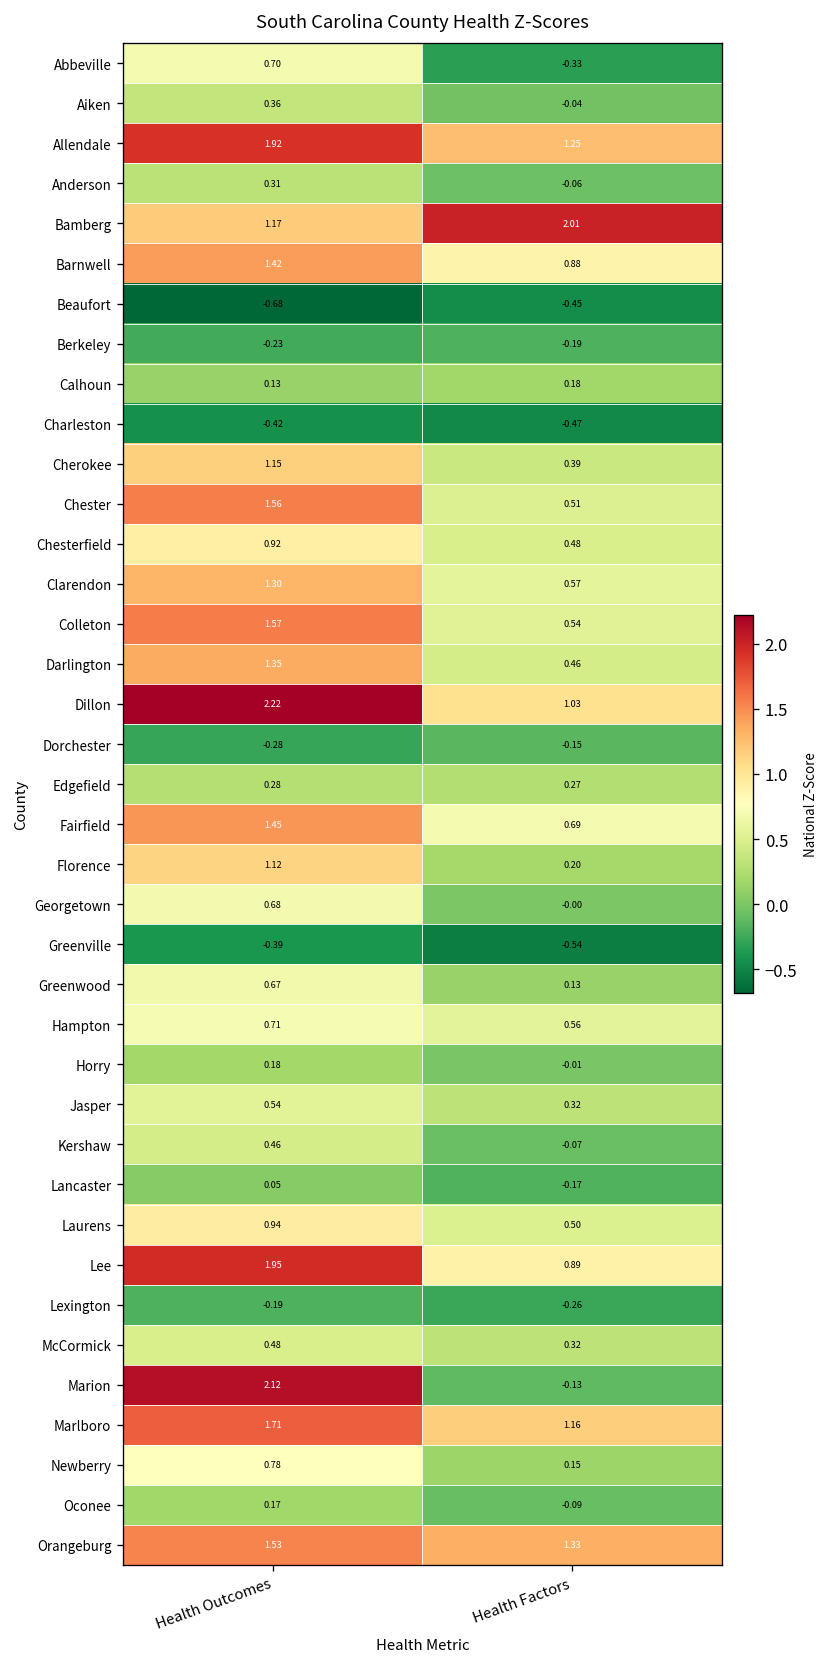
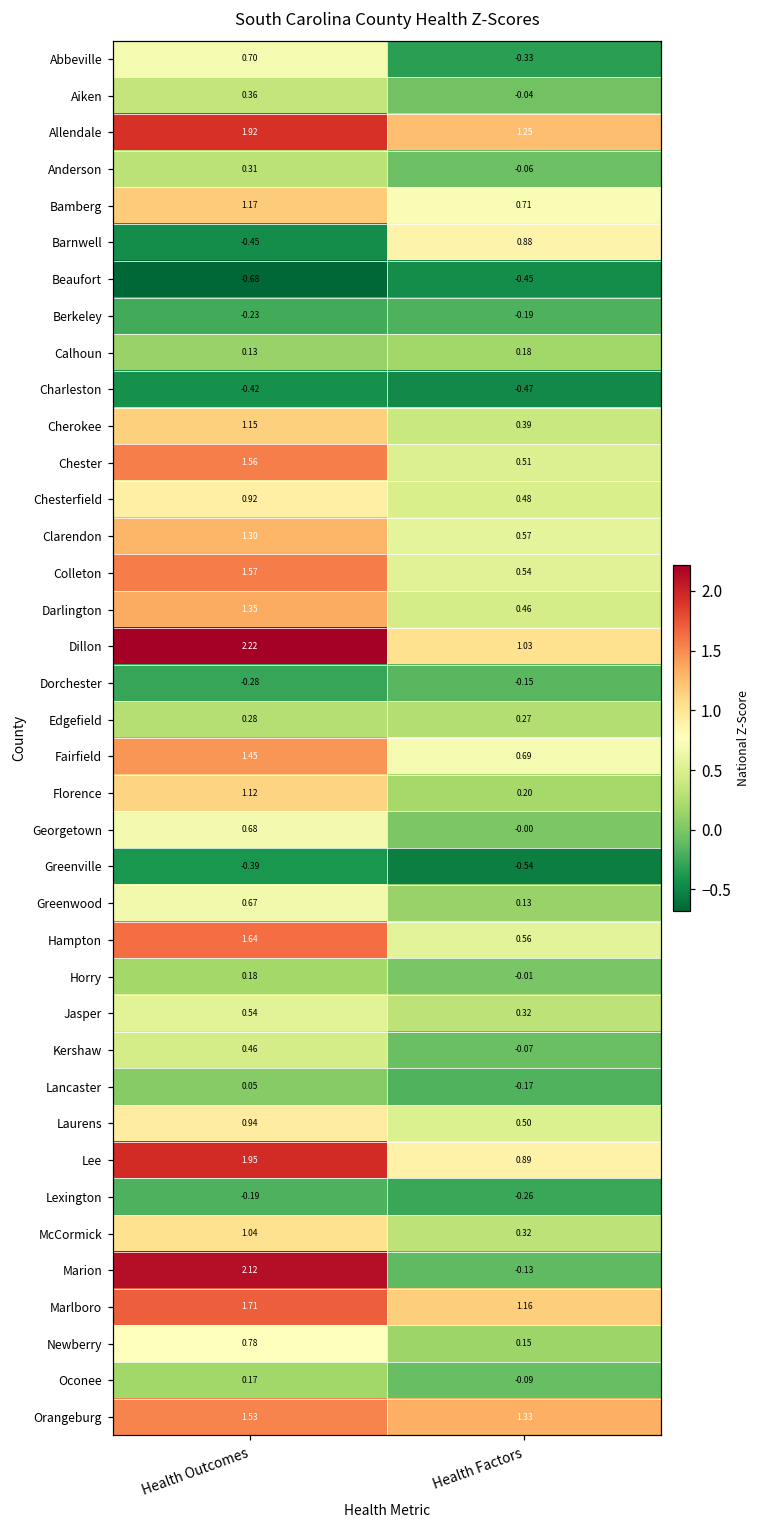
Bamberg, Health Factors: 2.01 -> 0.71
Barnwell, Health Outcomes: 1.42 -> -0.45
Hampton, Health Outcomes: 0.71 -> 1.64
McCormick, Health Outcomes: 0.48 -> 1.04
